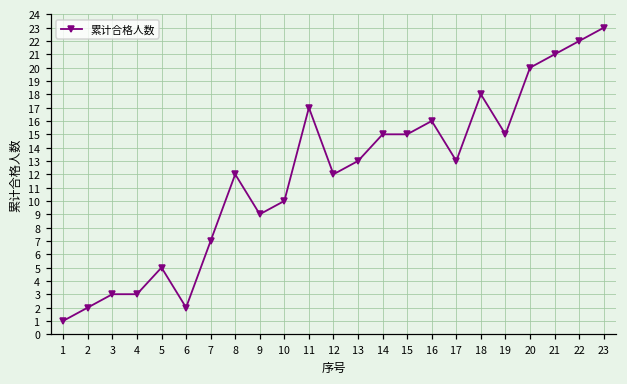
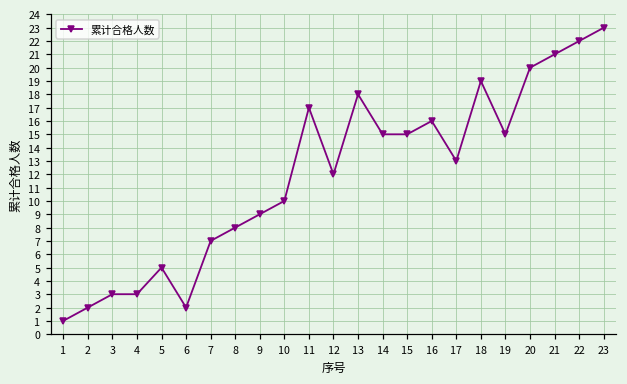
8: 12 -> 8
13: 13 -> 18
18: 18 -> 19
